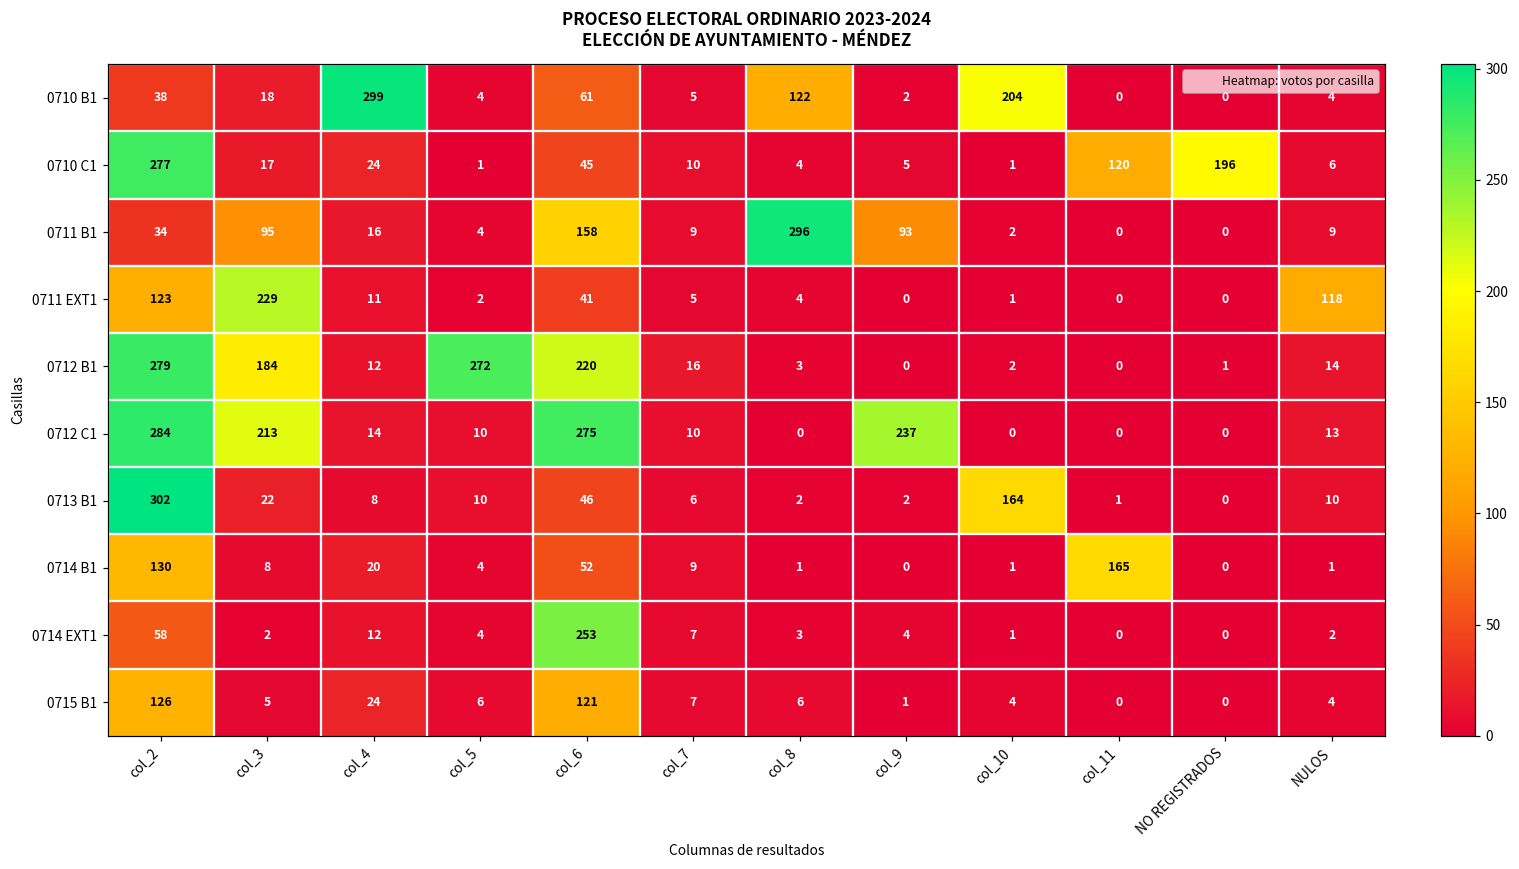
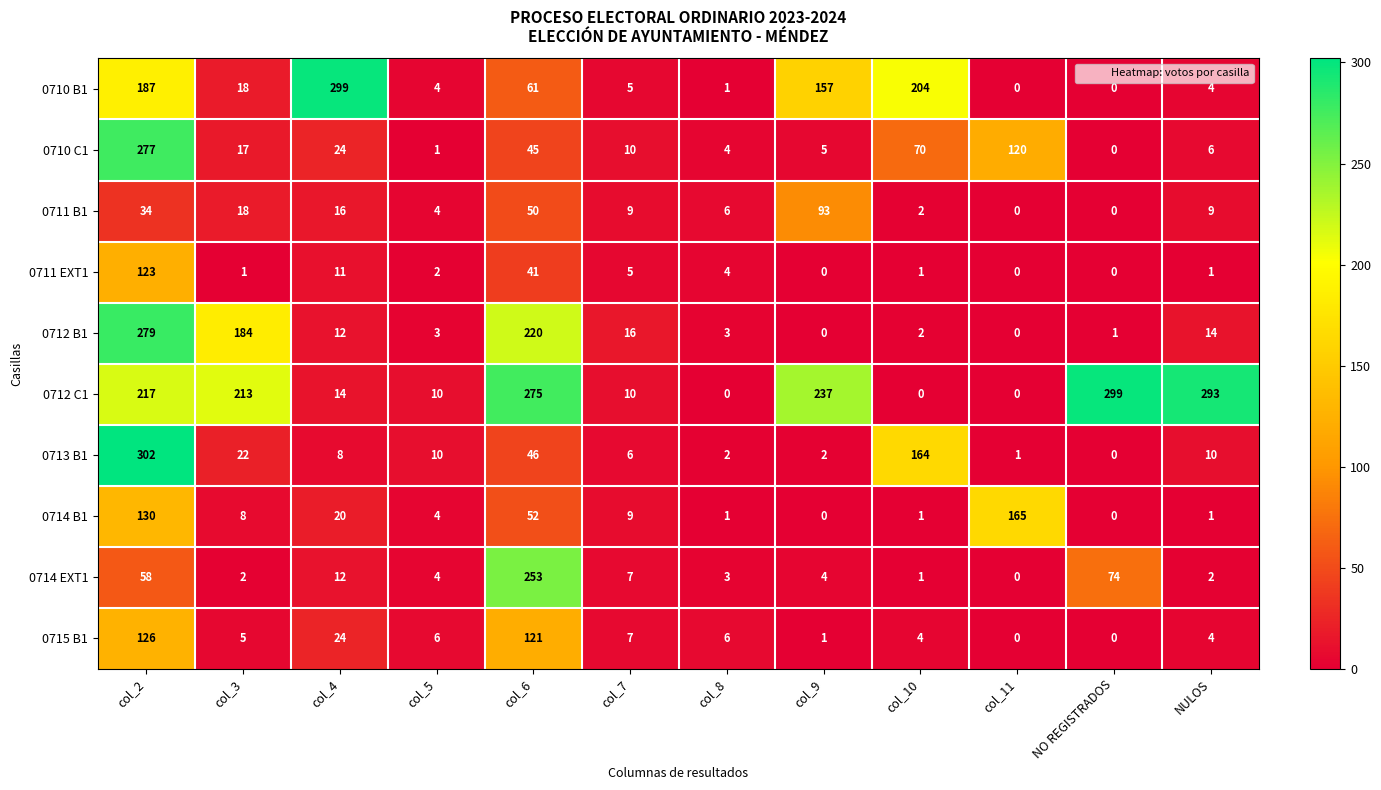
0710 B1, col_2: 38 -> 187
0710 B1, col_8: 122 -> 1
0710 B1, col_9: 2 -> 157
0710 C1, col_10: 1 -> 70
0710 C1, NO REGISTRADOS: 196 -> 0
0711 B1, col_3: 95 -> 18
0711 B1, col_6: 158 -> 50
0711 B1, col_8: 296 -> 6
0711 EXT1, col_3: 229 -> 1
0711 EXT1, NULOS: 118 -> 1
0712 B1, col_5: 272 -> 3
0712 C1, col_2: 284 -> 217
0712 C1, NO REGISTRADOS: 0 -> 299
0712 C1, NULOS: 13 -> 293
0714 EXT1, NO REGISTRADOS: 0 -> 74
